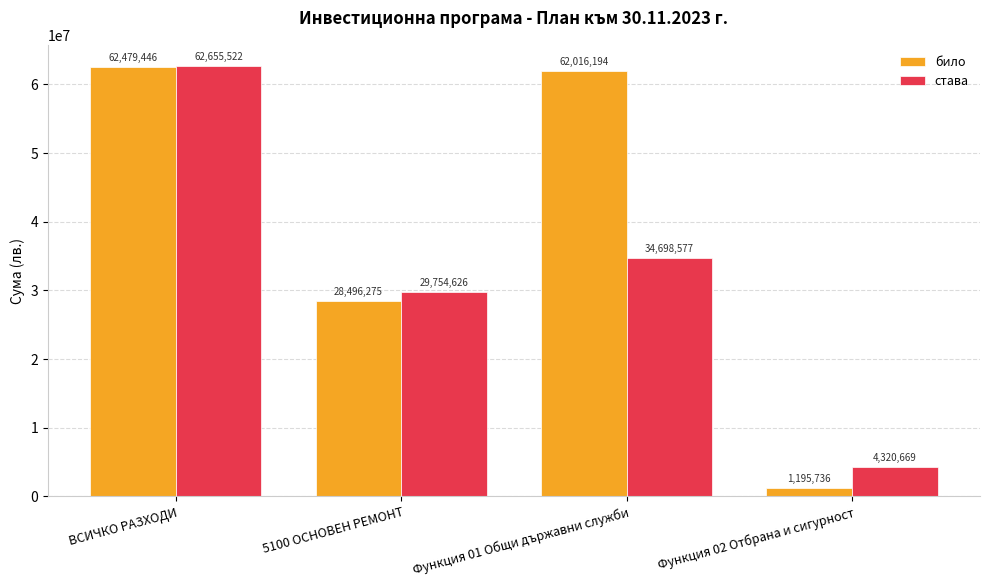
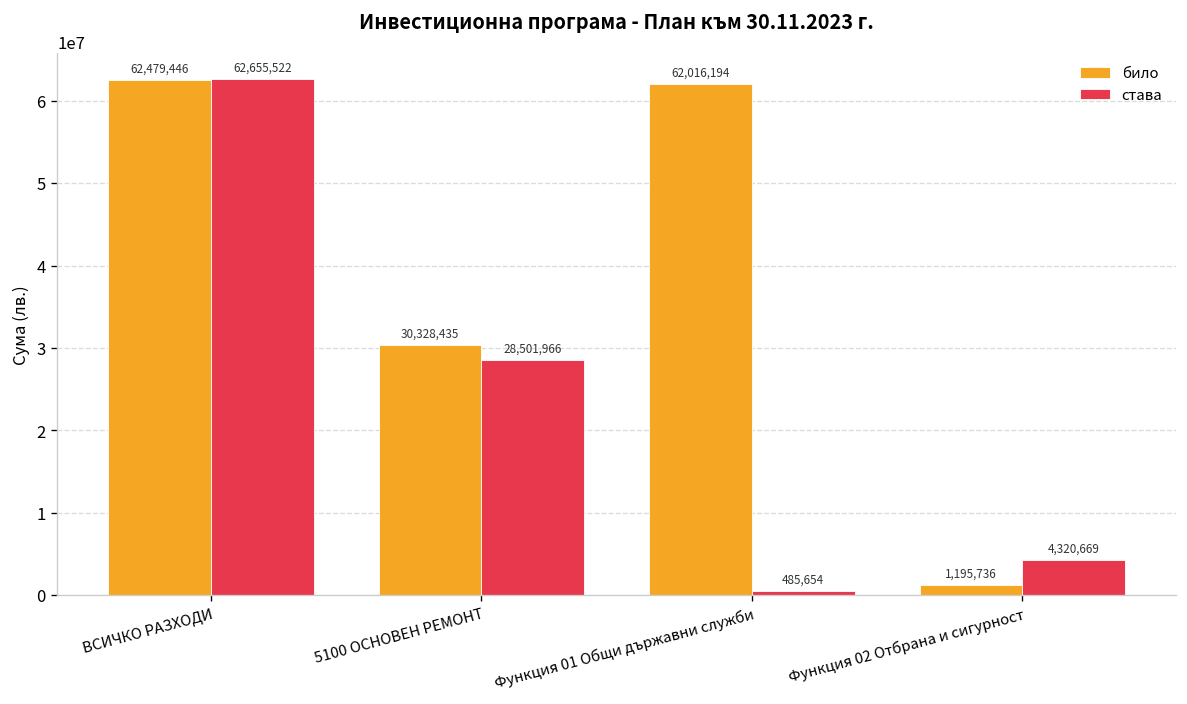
било, 5100 ОСНОВЕН РЕМОНТ: 28,496,275 -> 30,328,435
става, 5100 ОСНОВЕН РЕМОНТ: 29,754,626 -> 28,501,966
става, Функция 01 Общи държавни служби: 34,698,577 -> 485,654
